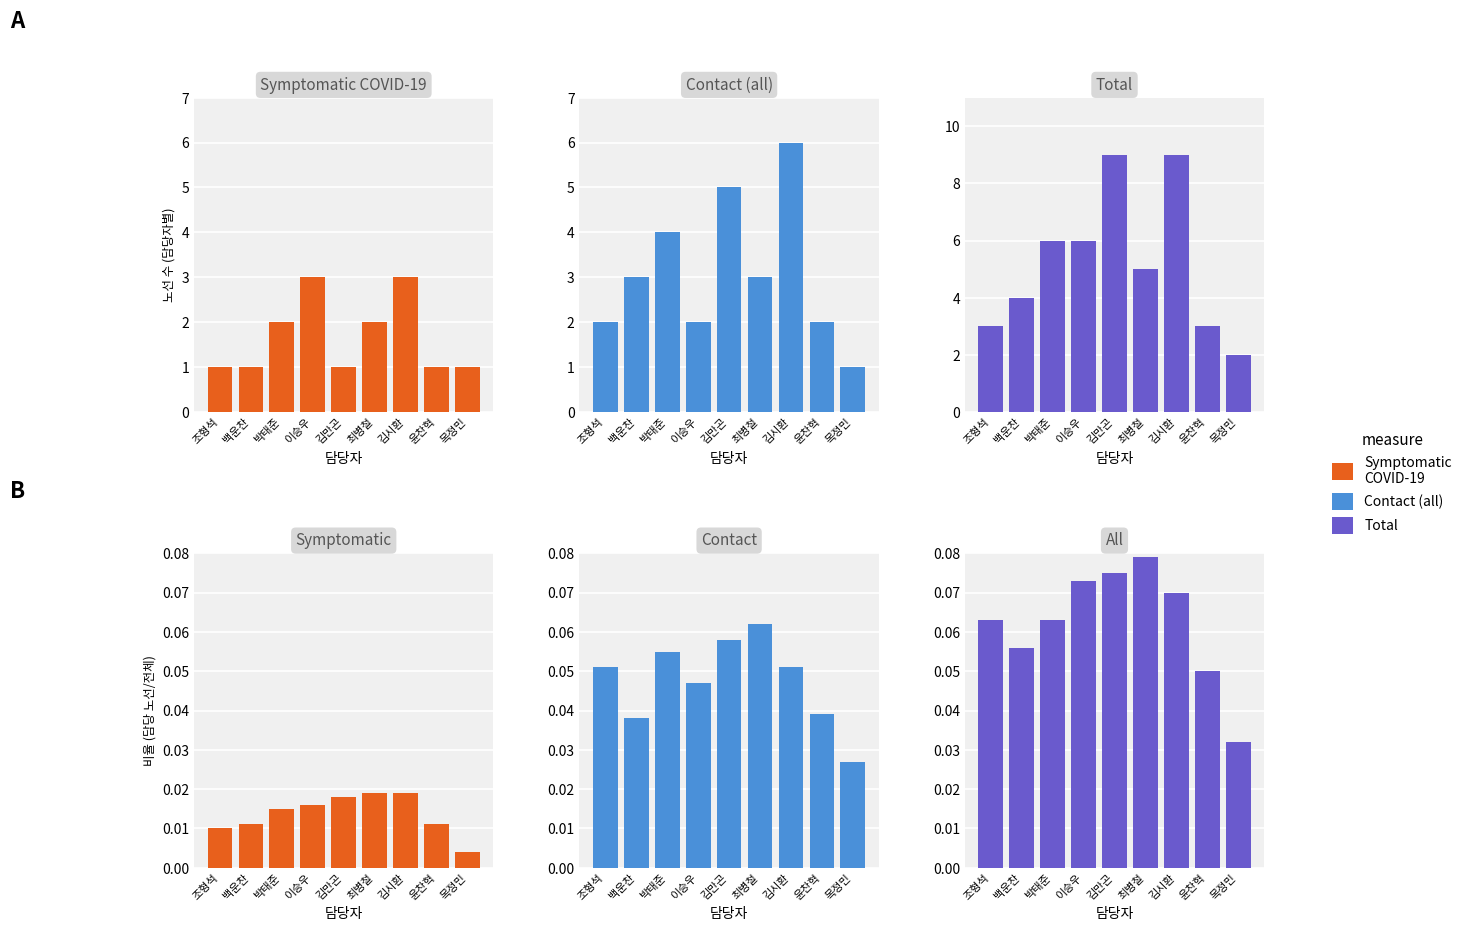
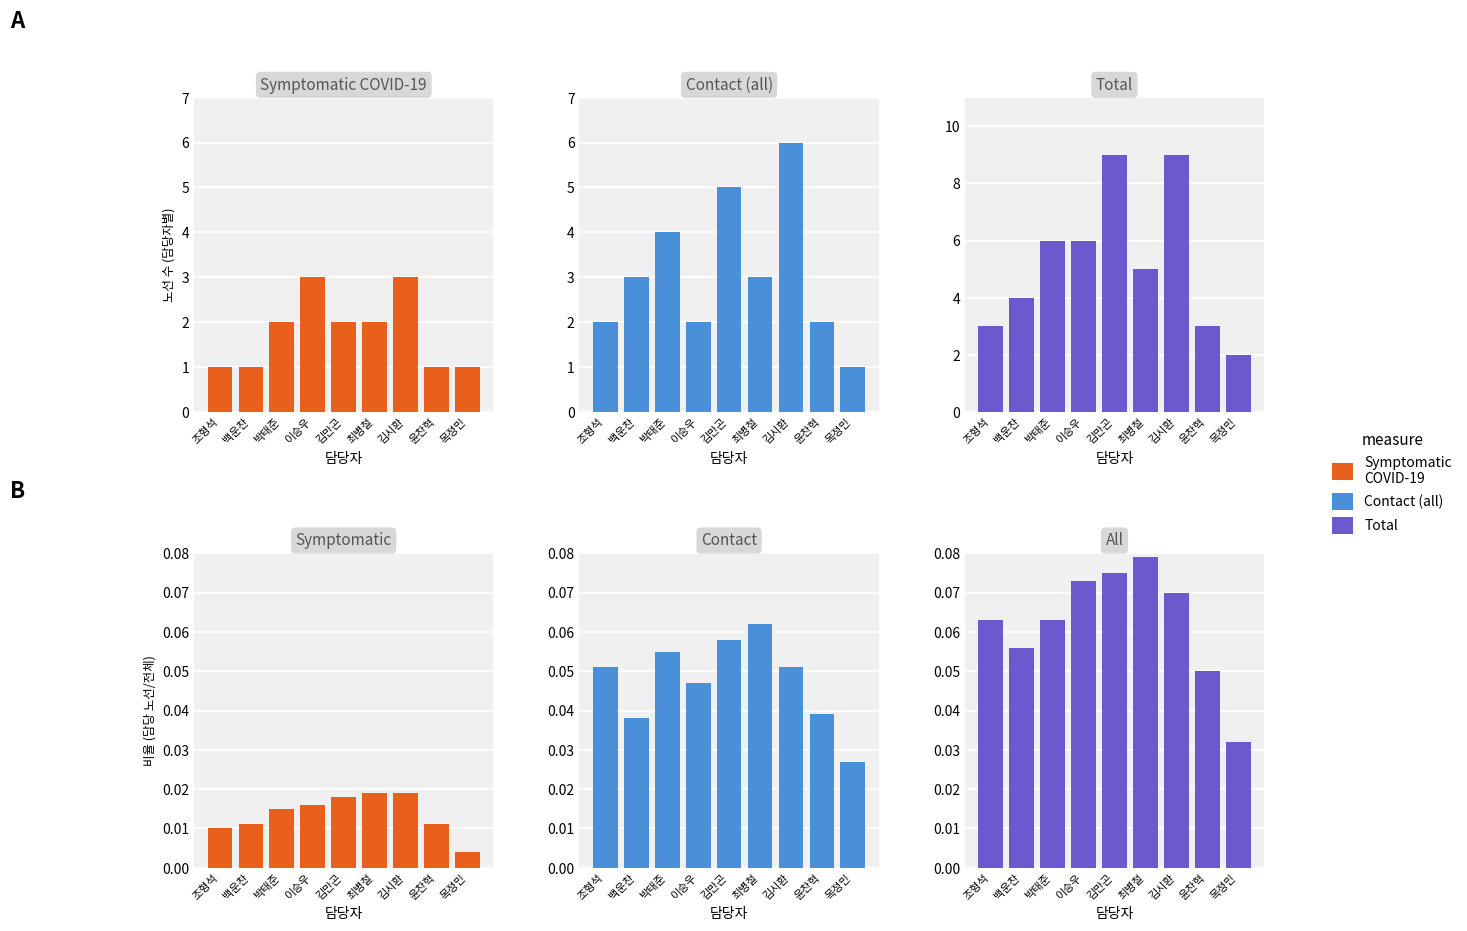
Symptomatic COVID-19, 김만곤: 1 -> 2
